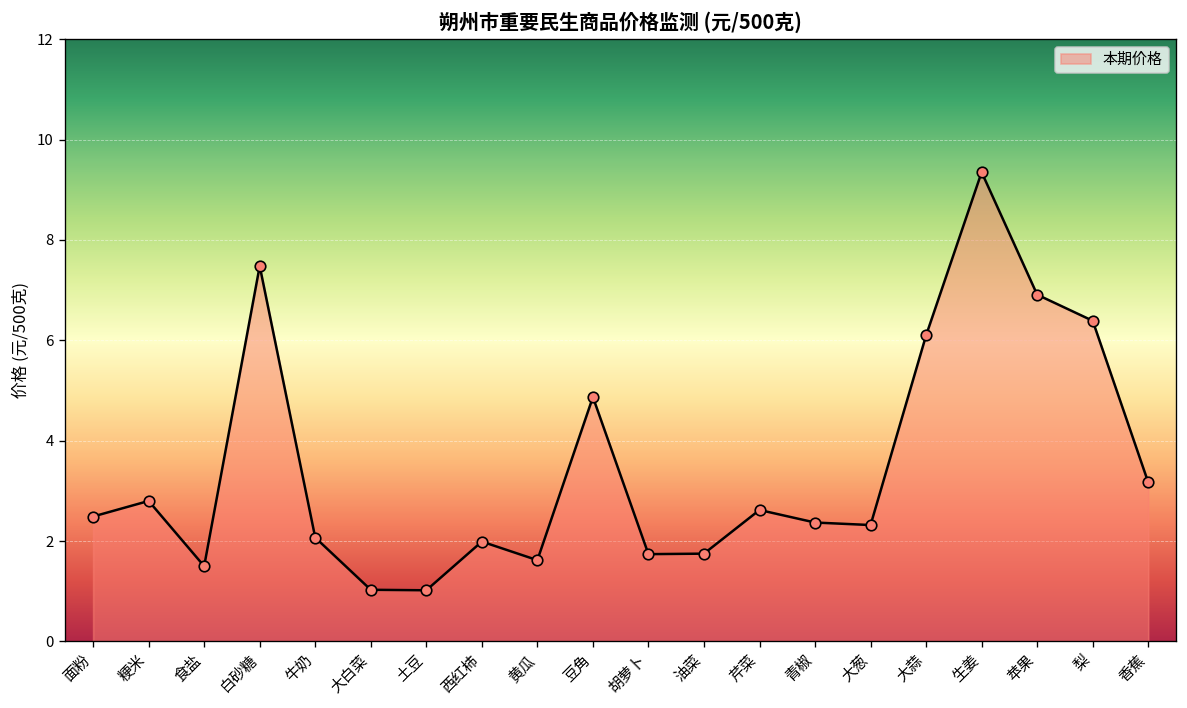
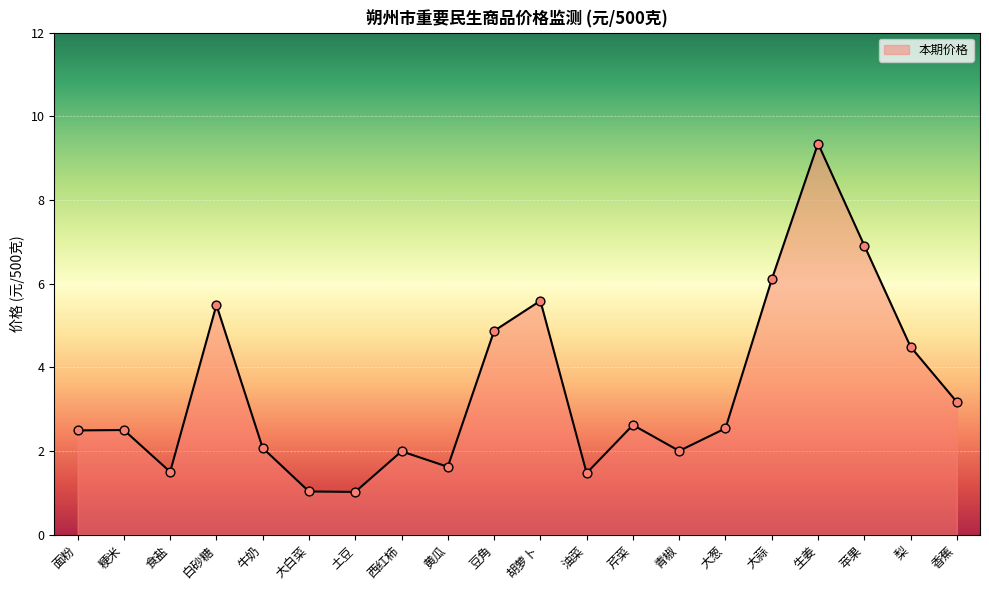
粳米: 2.8 -> 2.5
白砂糖: 7.5 -> 5.5
胡萝卜: 1.7 -> 5.6
油菜: 1.8 -> 1.5
青椒: 2.4 -> 2.0
大葱: 2.3 -> 2.5
梨: 6.4 -> 4.5
